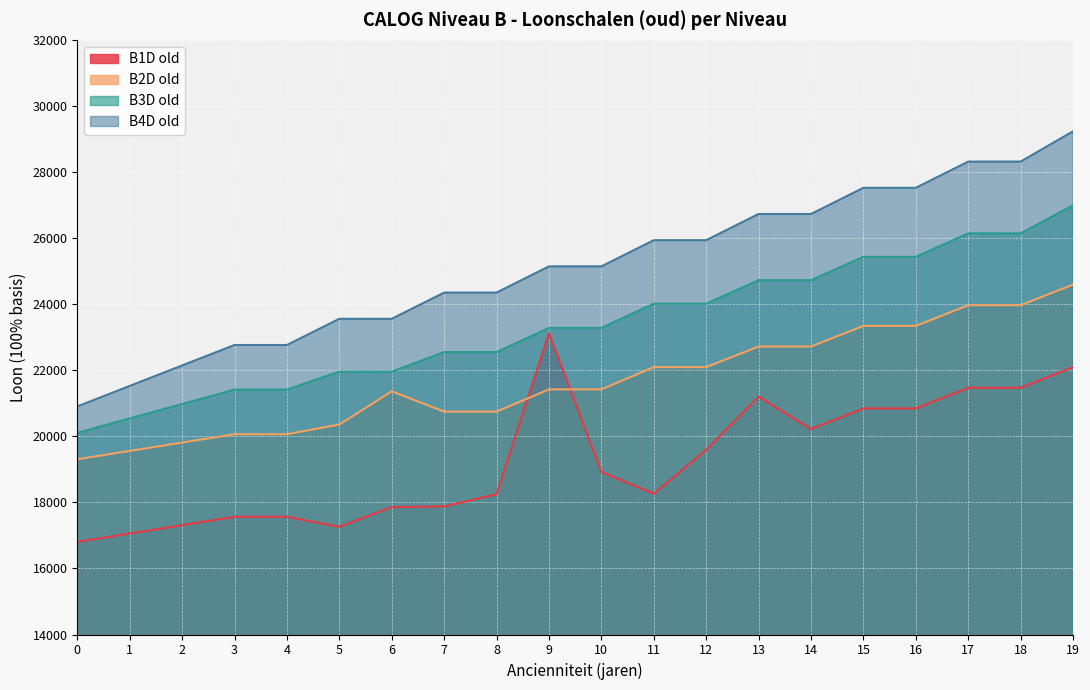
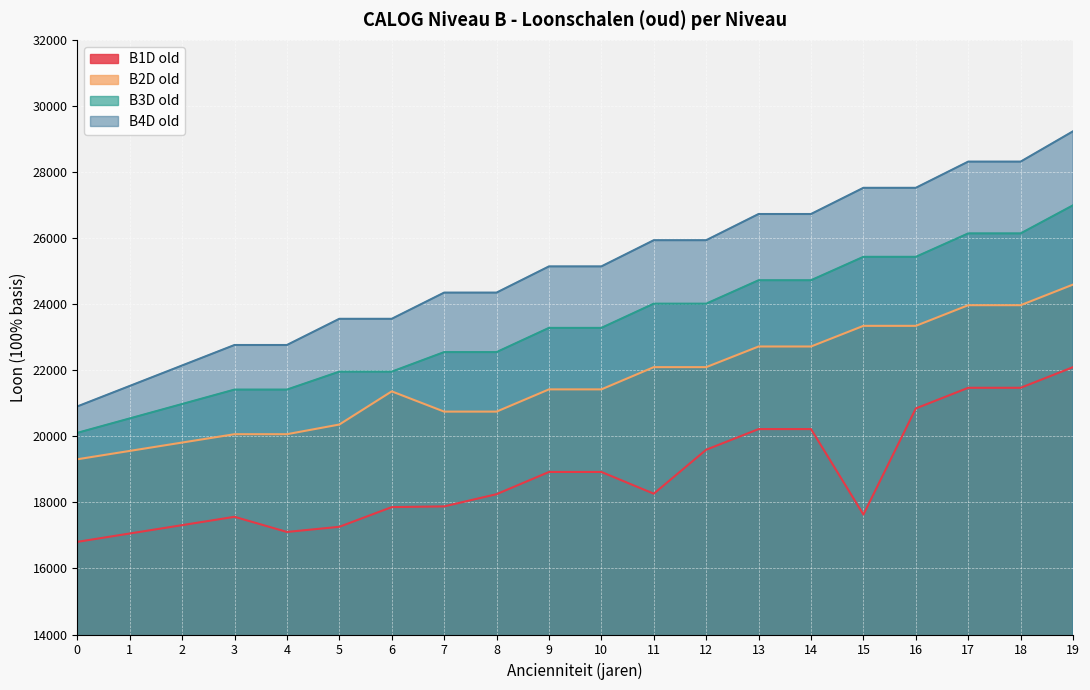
B1D old, 4: 17600 -> 17100
B1D old, 9: 23100 -> 18900
B1D old, 13: 21200 -> 20200
B1D old, 15: 20800 -> 17600
